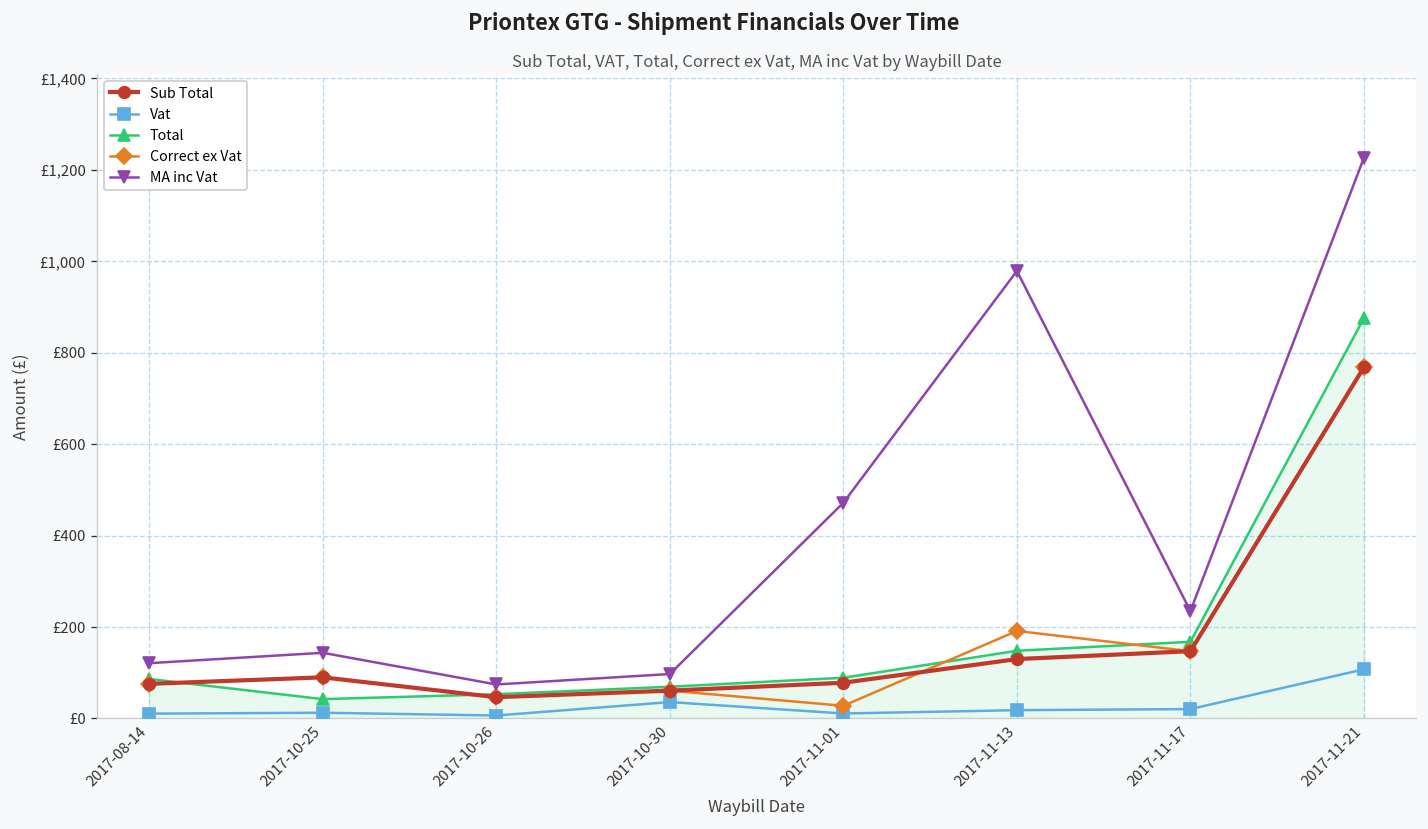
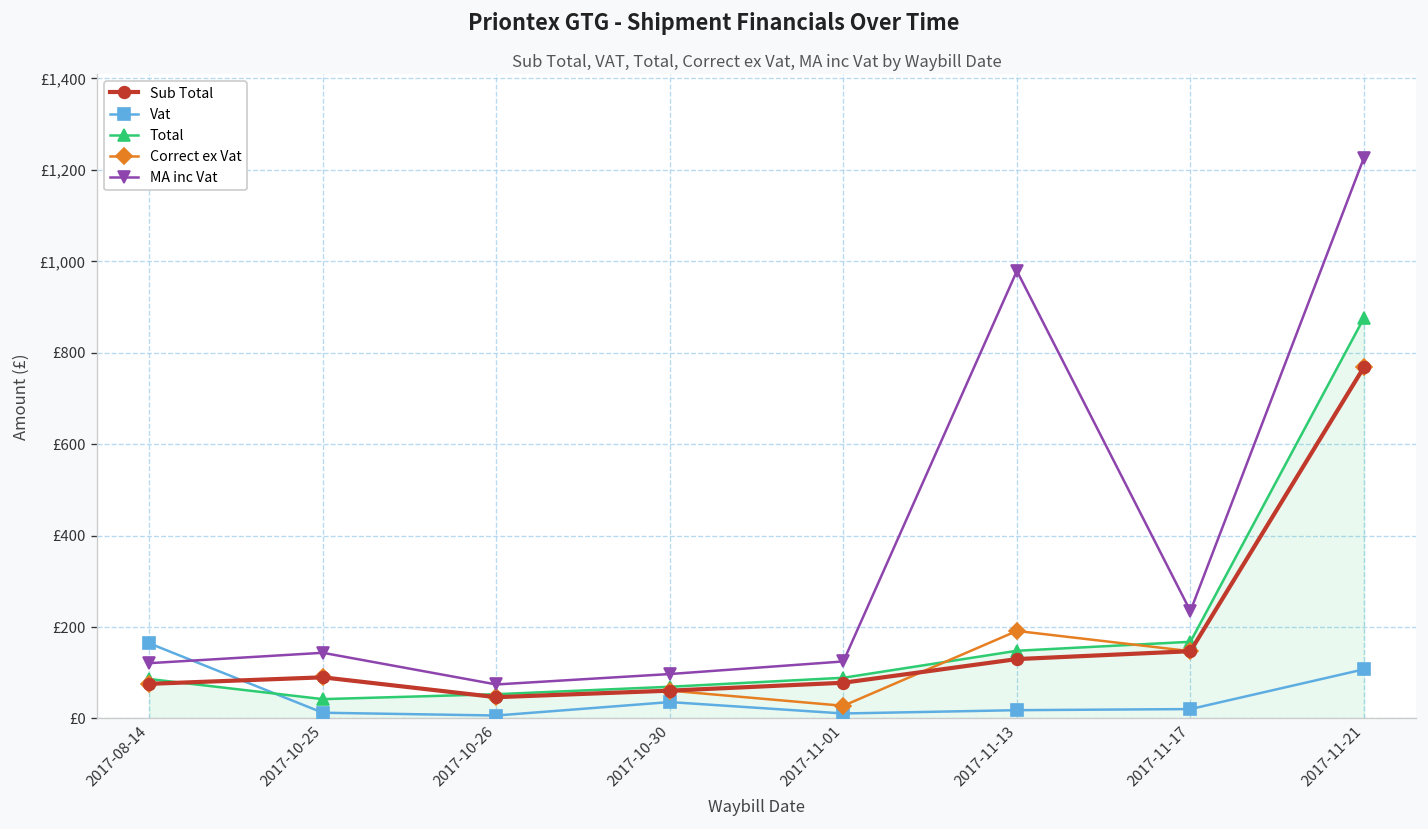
Vat, 2017-08-14: £10 -> £160
MA inc Vat, 2017-11-01: £470 -> £120
